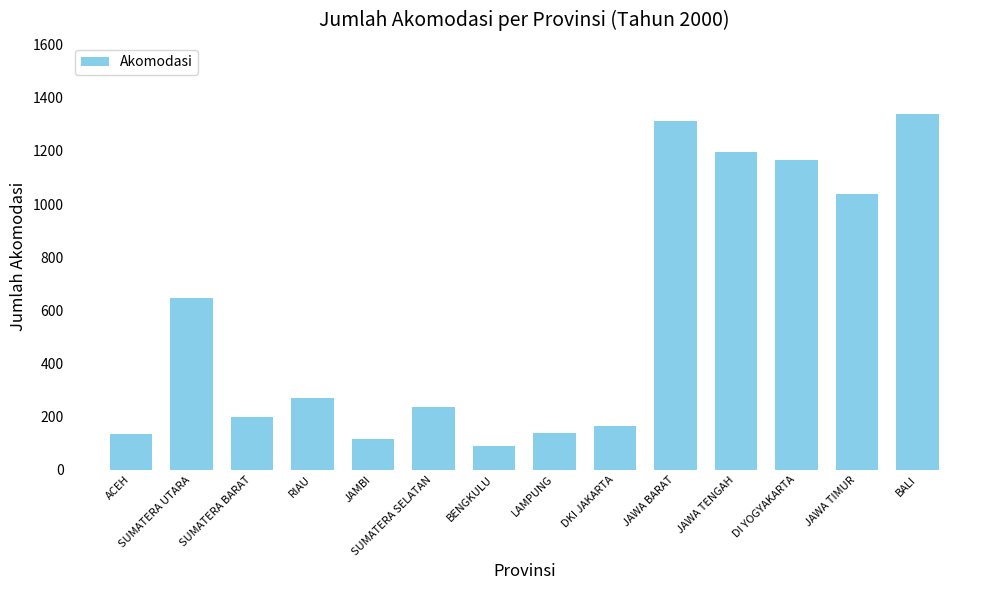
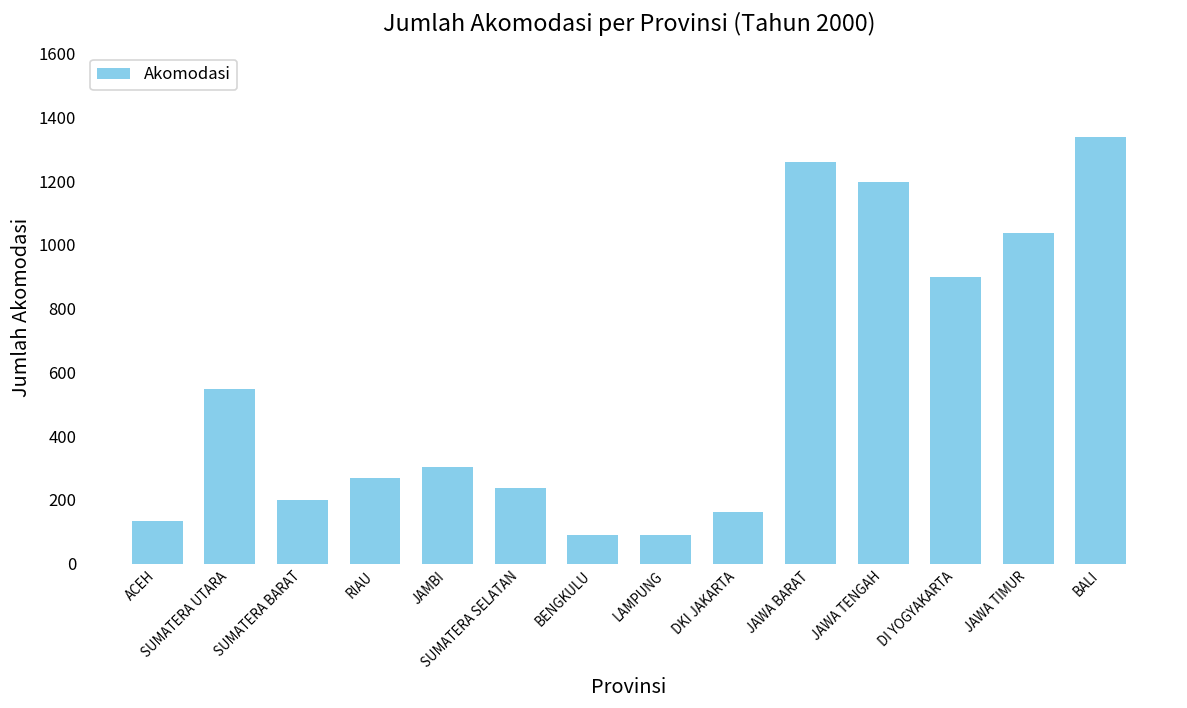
SUMATERA UTARA: 650 -> 550
JAMBI: 120 -> 300
LAMPUNG: 140 -> 90
JAWA BARAT: 1310 -> 1260
DI YOGYAKARTA: 1170 -> 900
